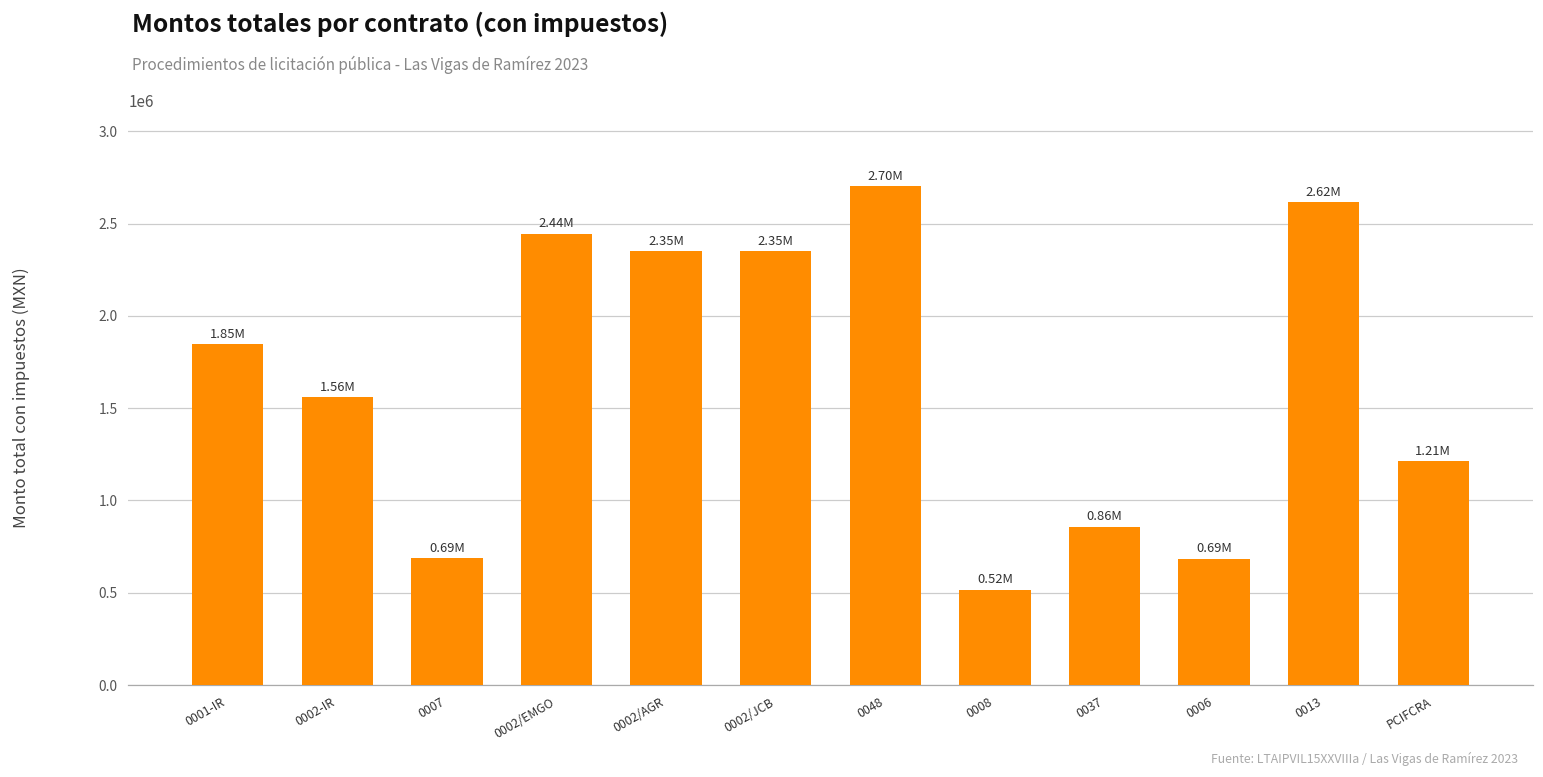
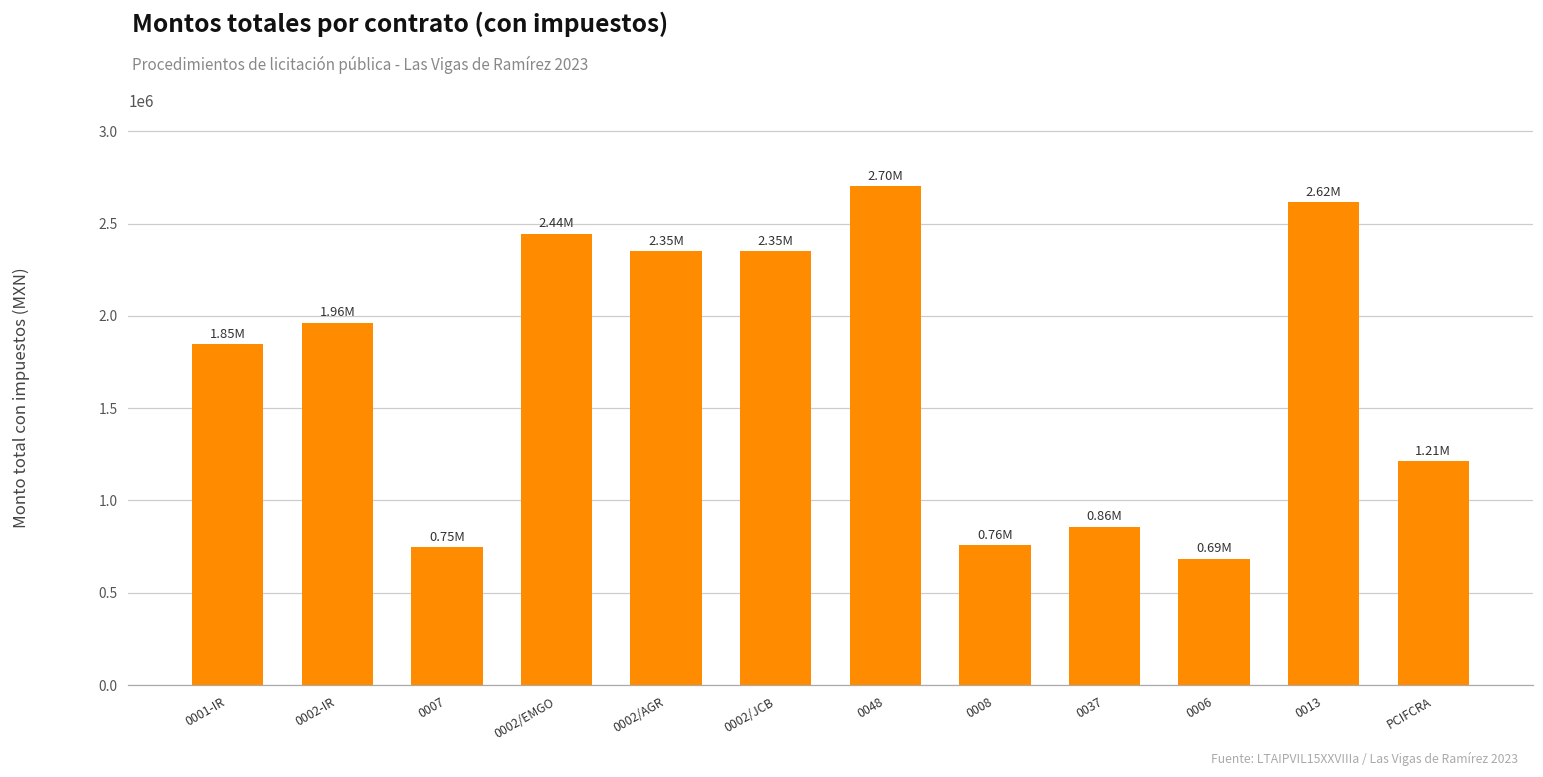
0002-IR: 1.56M -> 1.96M
0007: 0.69M -> 0.75M
0008: 0.52M -> 0.76M
